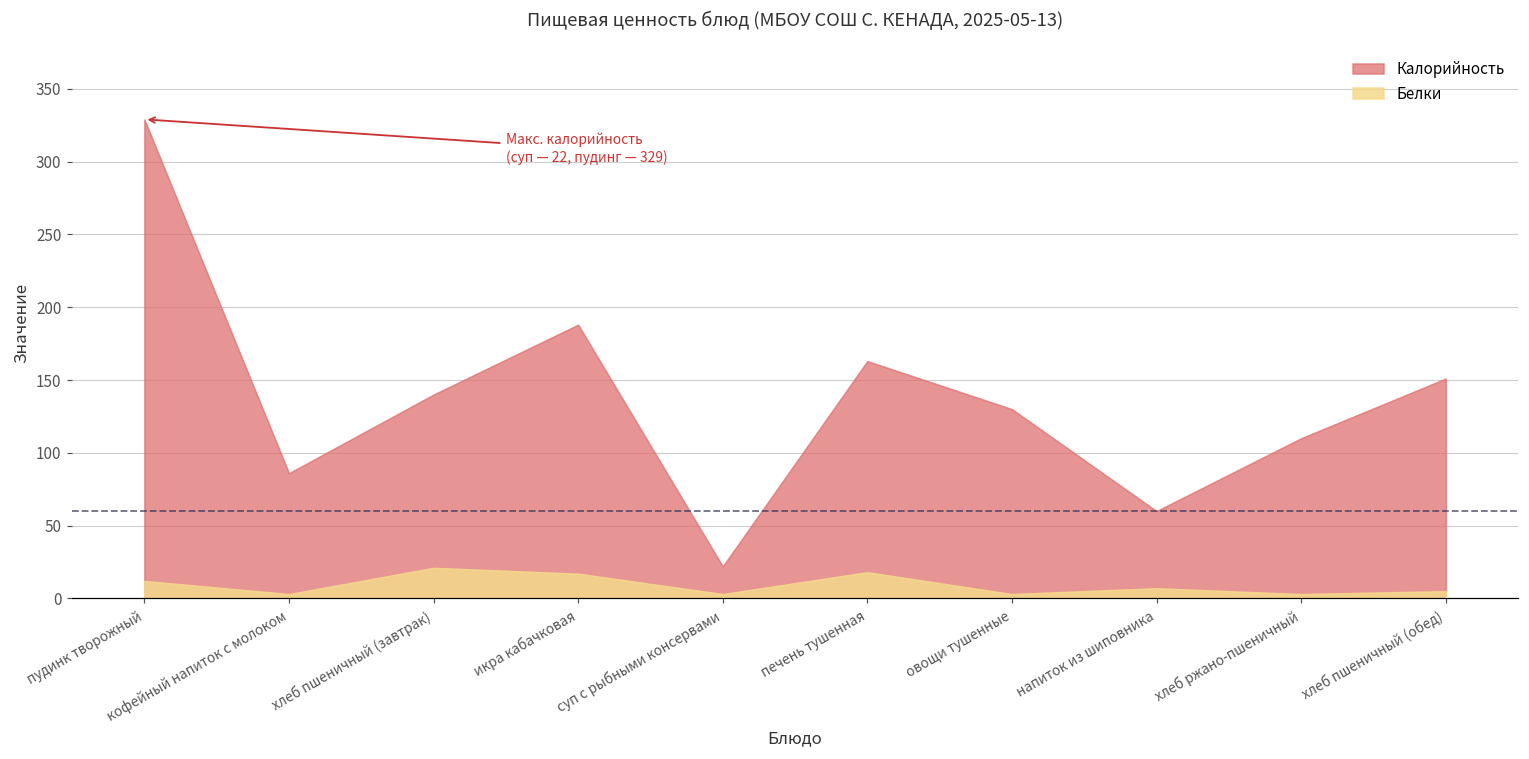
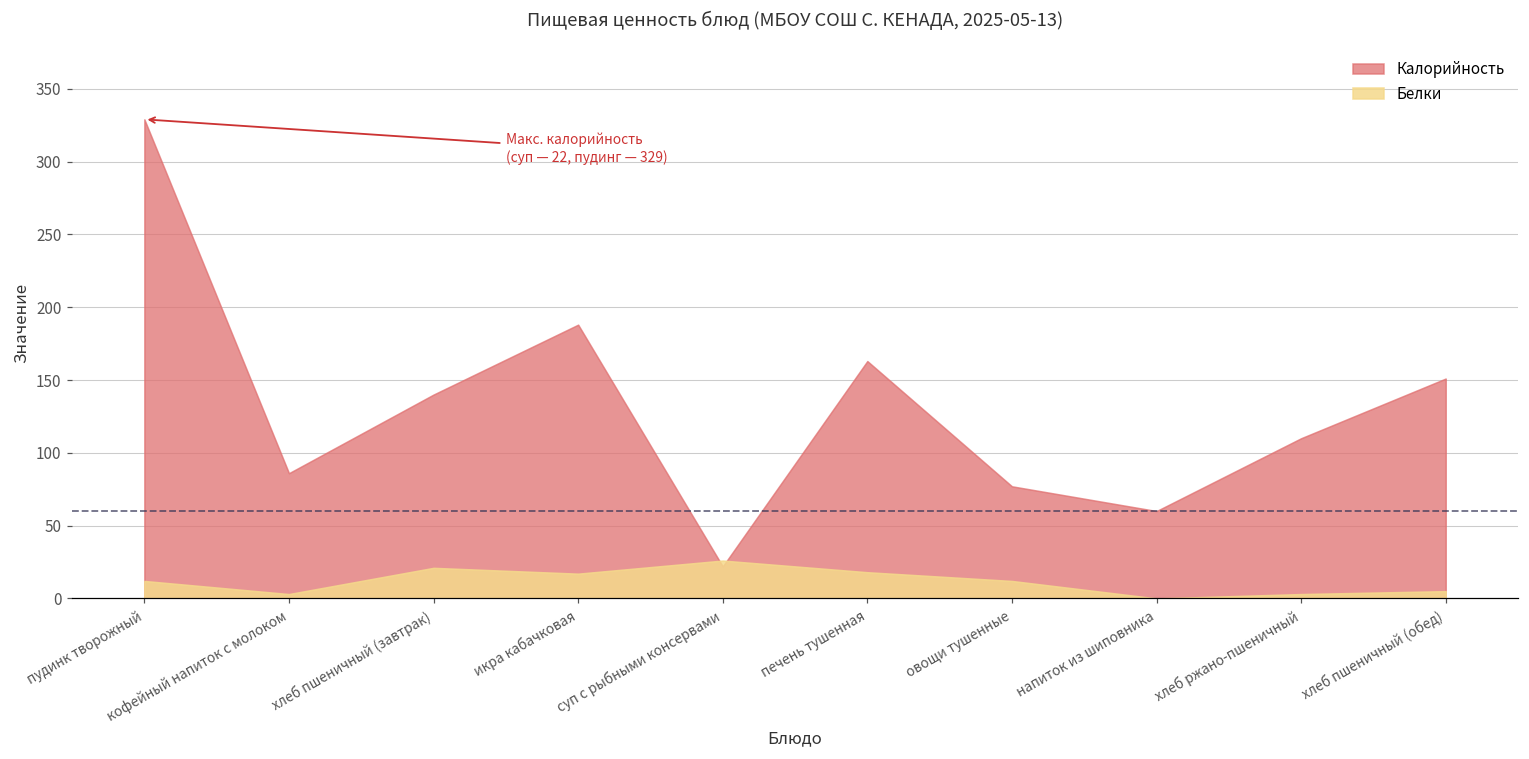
Белки, суп с рыбными консервами: 3 -> 26
Калорийность, овощи тушенные: 130 -> 77
Белки, овощи тушенные: 3 -> 12
Белки, напиток из шиповника: 7 -> 0
